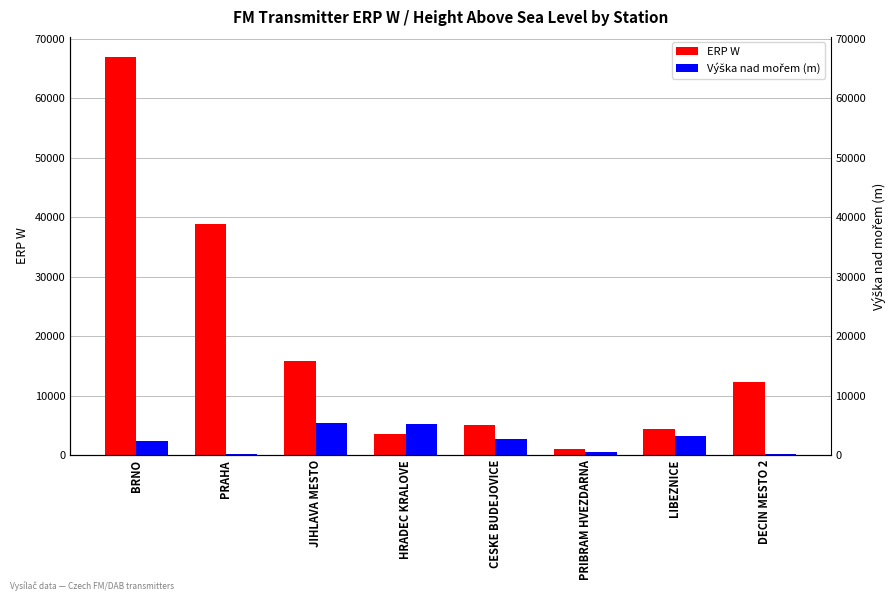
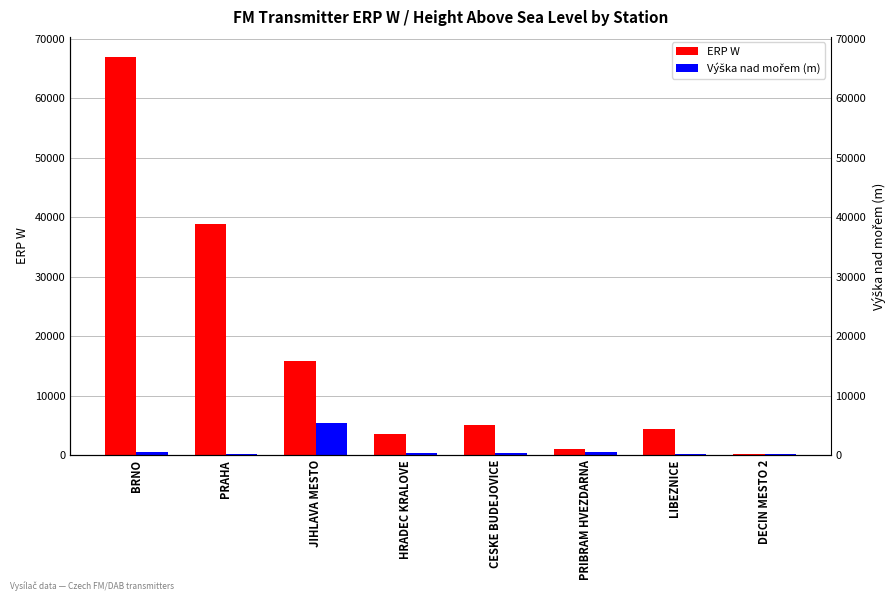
Výška nad mořem (m), BRNO: 2000 -> 1000
Výška nad mořem (m), HRADEC KRALOVE: 5000 -> 0
Výška nad mořem (m), CESKE BUDEJOVICE: 3000 -> 0
Výška nad mořem (m), LIBEZNICE: 3000 -> 0
ERP W, DECIN MESTO 2: 12000 -> 0
